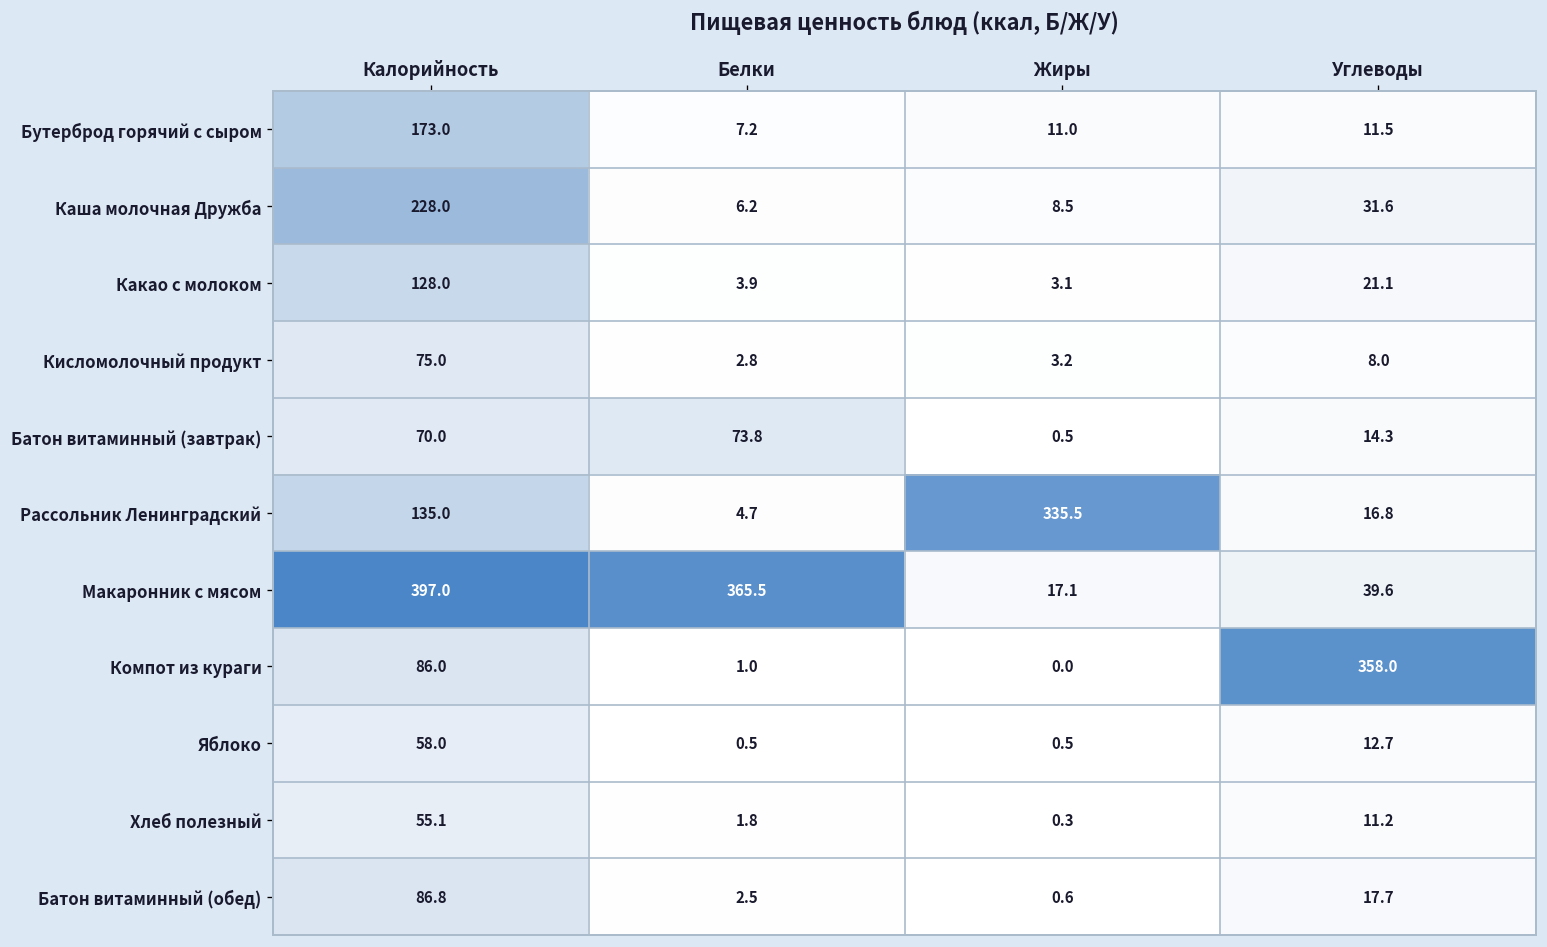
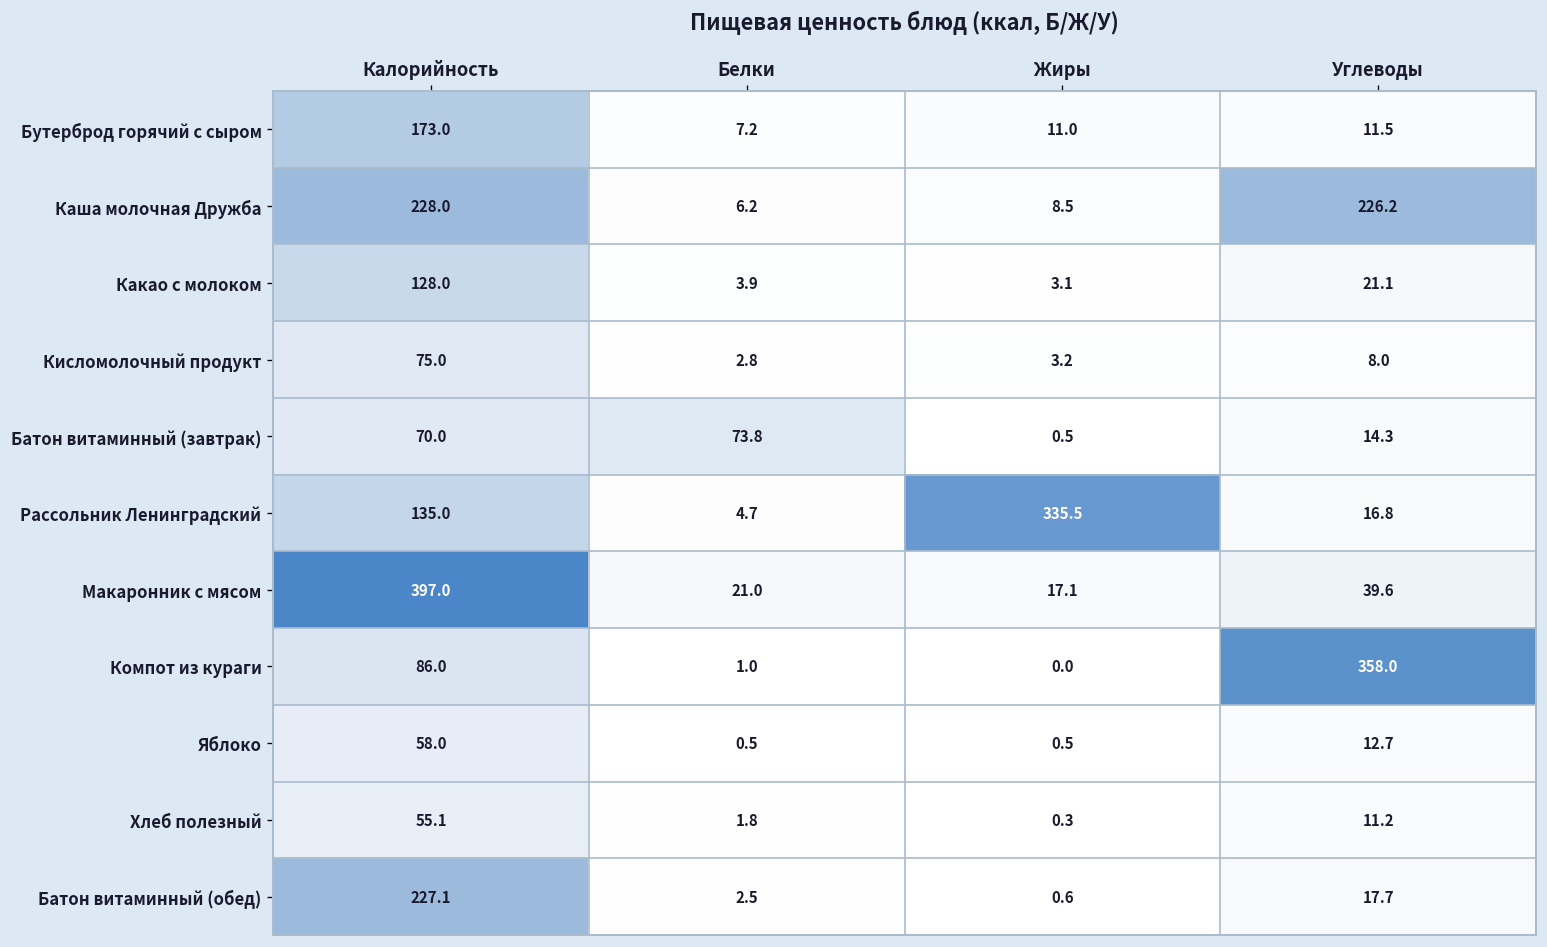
Каша молочная Дружба, Углеводы: 31.6 -> 226.2
Макаронник с мясом, Белки: 365.5 -> 21.0
Батон витаминный (обед), Калорийность: 86.8 -> 227.1
